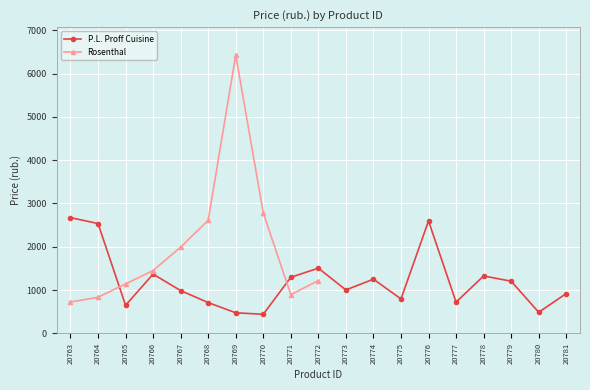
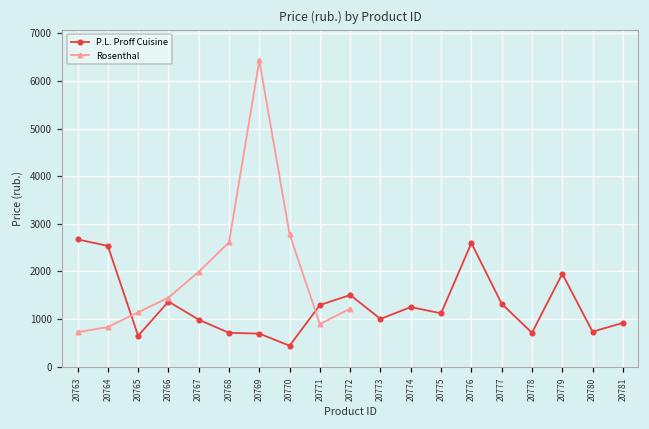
P.L. Proff Cuisine, 20769: 500 -> 700
P.L. Proff Cuisine, 20775: 800 -> 1100
P.L. Proff Cuisine, 20777: 700 -> 1300
P.L. Proff Cuisine, 20778: 1300 -> 700
P.L. Proff Cuisine, 20779: 1200 -> 2000
P.L. Proff Cuisine, 20780: 500 -> 700
